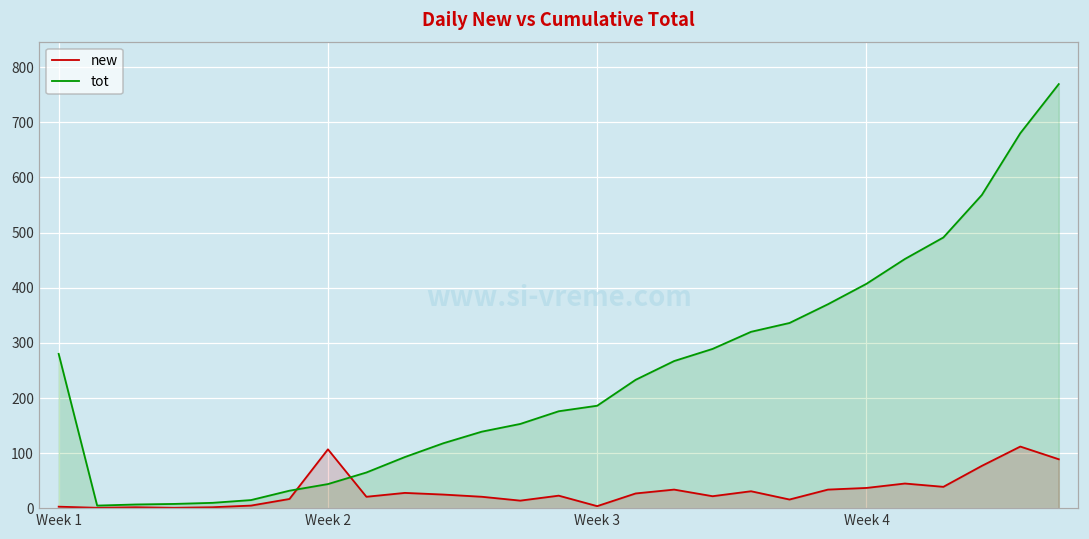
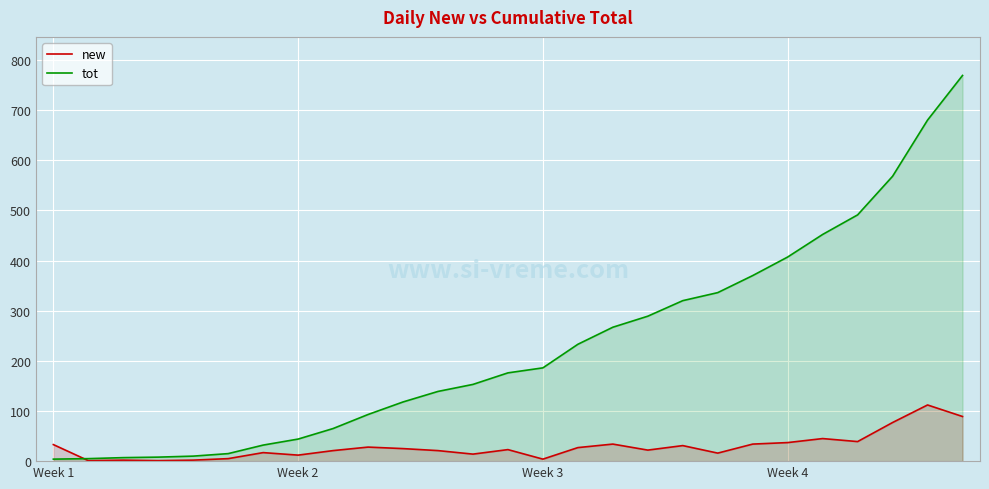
new, Week 1: 0 -> 30
tot, Week 1: 280 -> 0
new, Week 2: 110 -> 10
